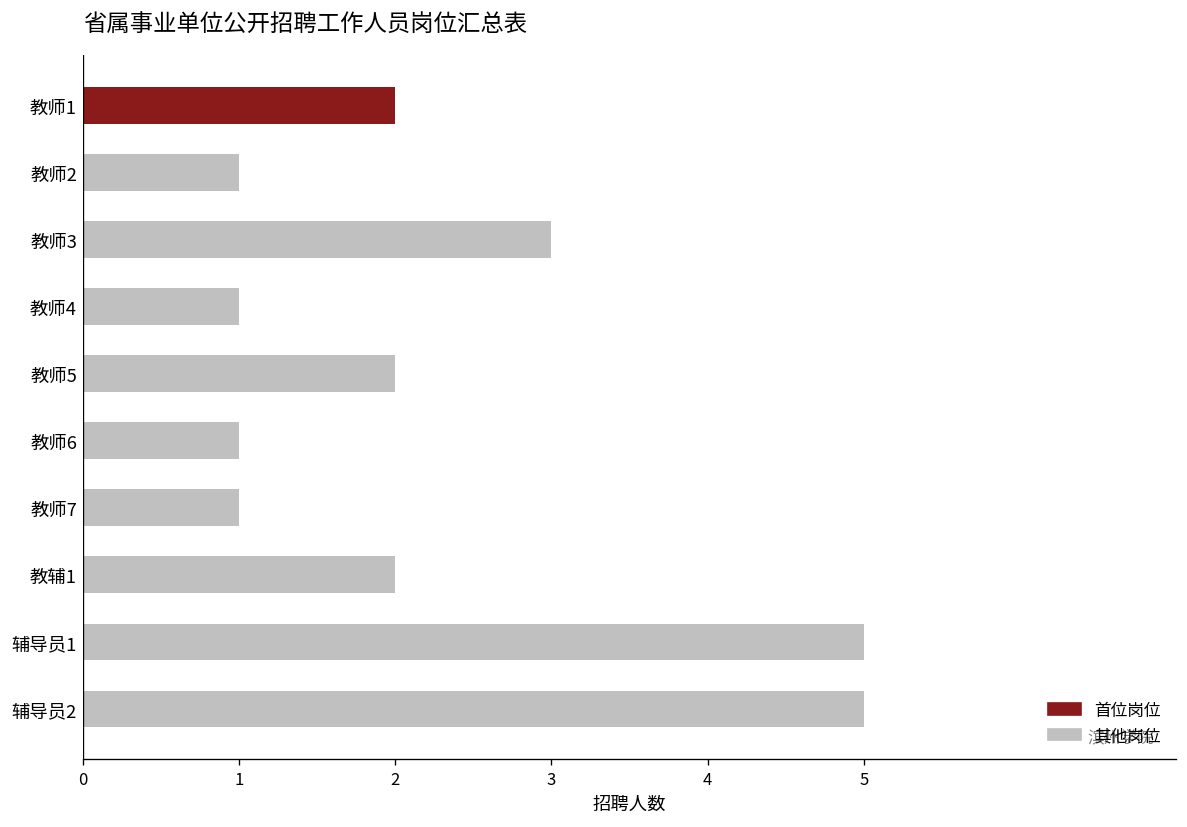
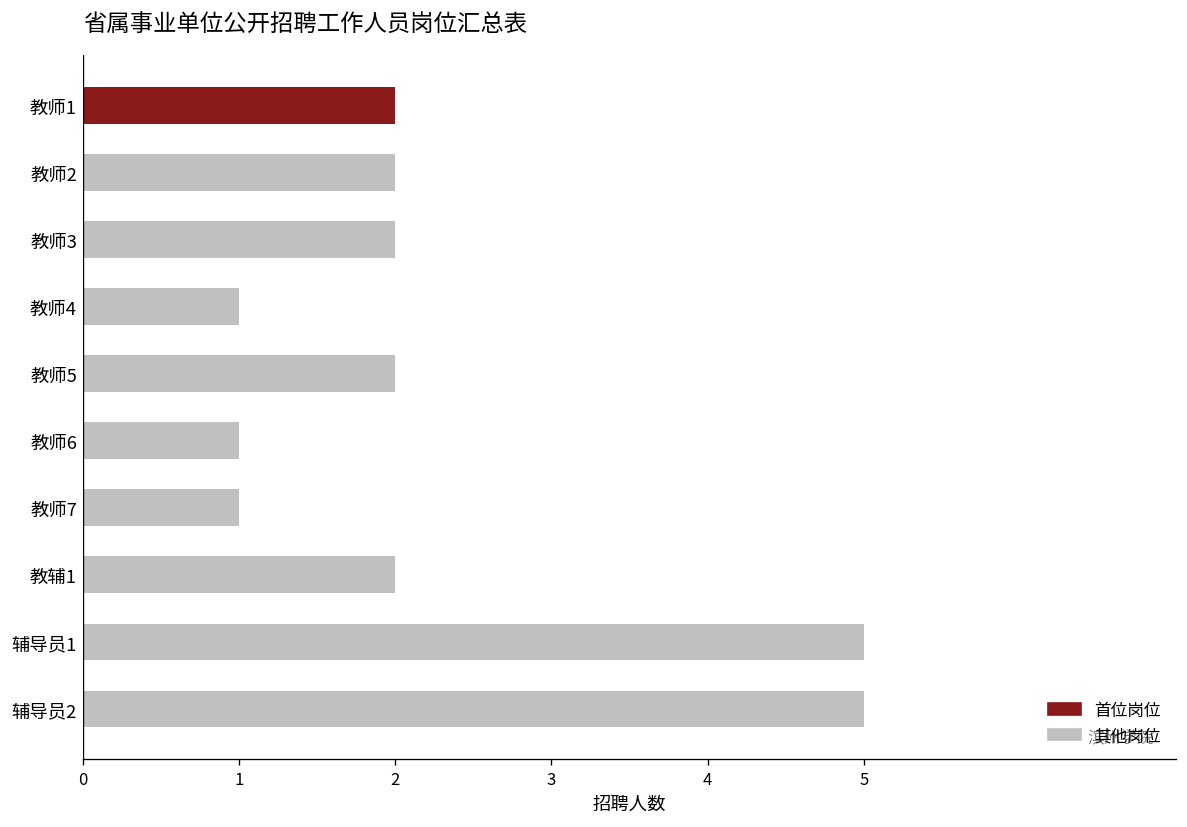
教师2: 1 -> 2
教师3: 3 -> 2
